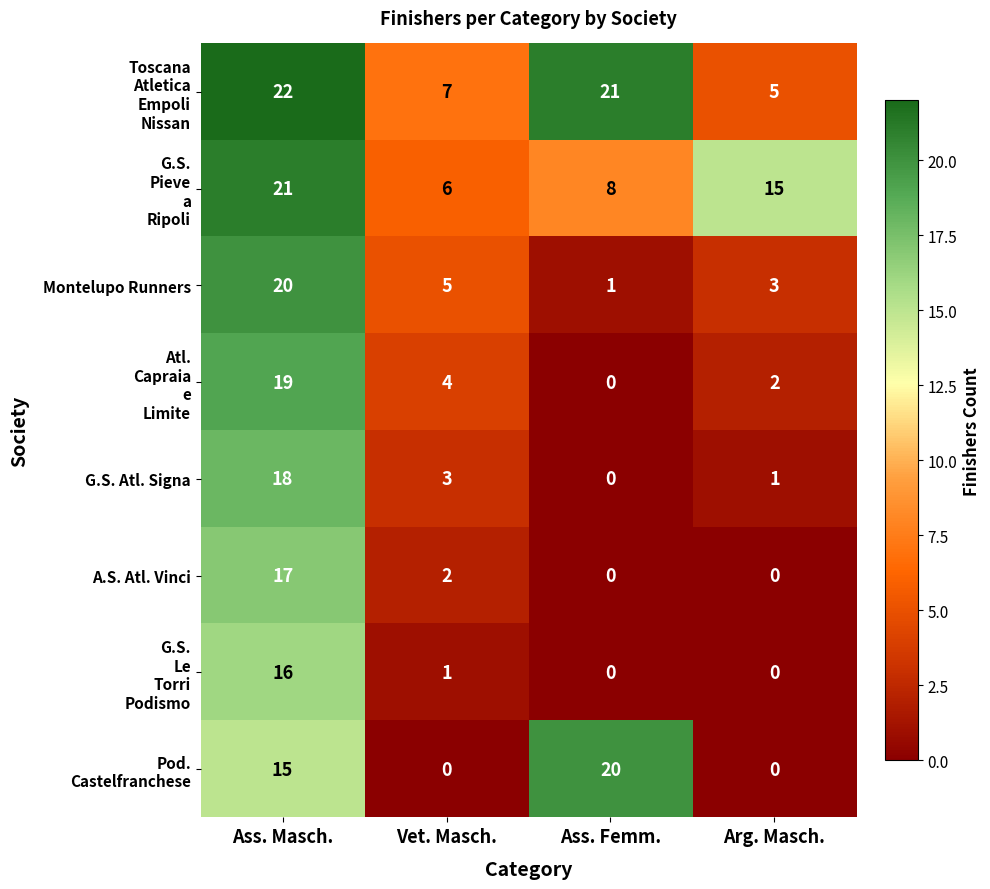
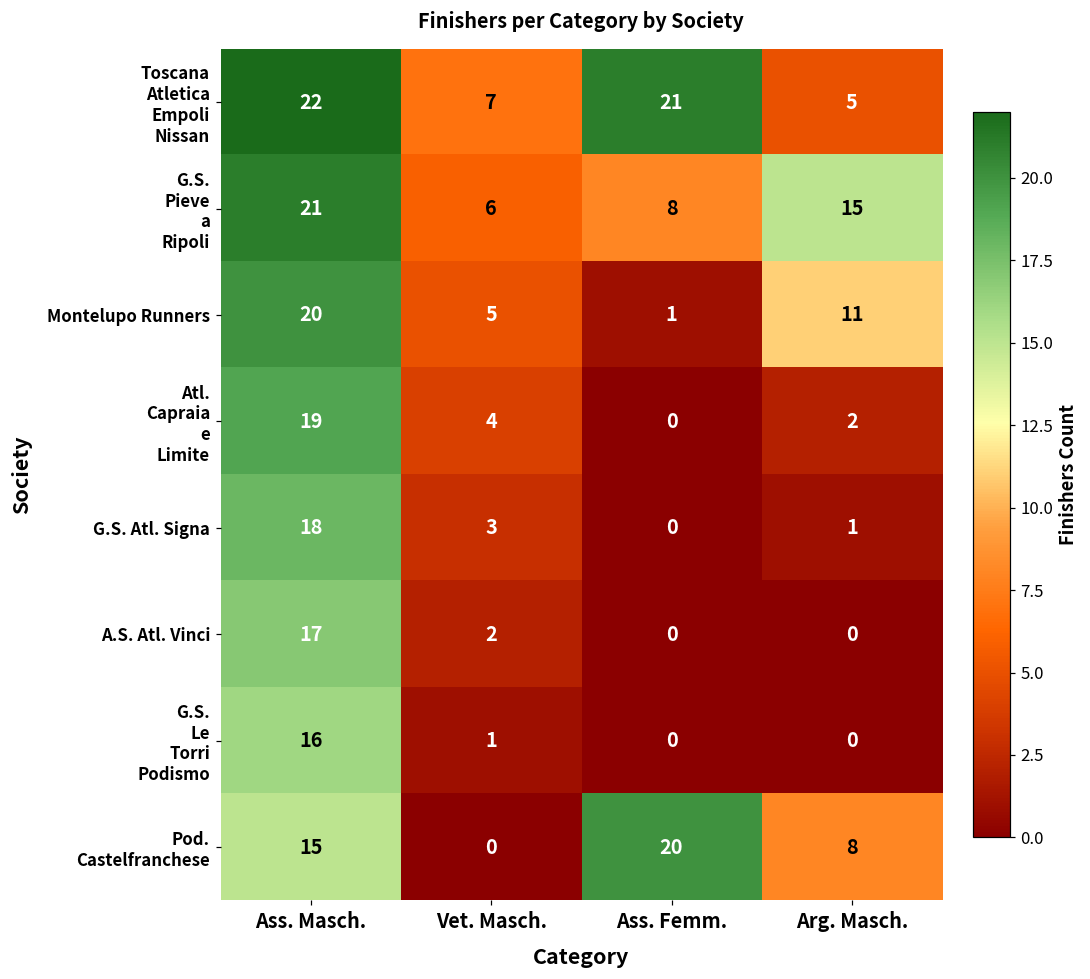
Montelupo Runners, Arg. Masch.: 3 -> 11
Pod. Castelfranchese, Arg. Masch.: 0 -> 8
